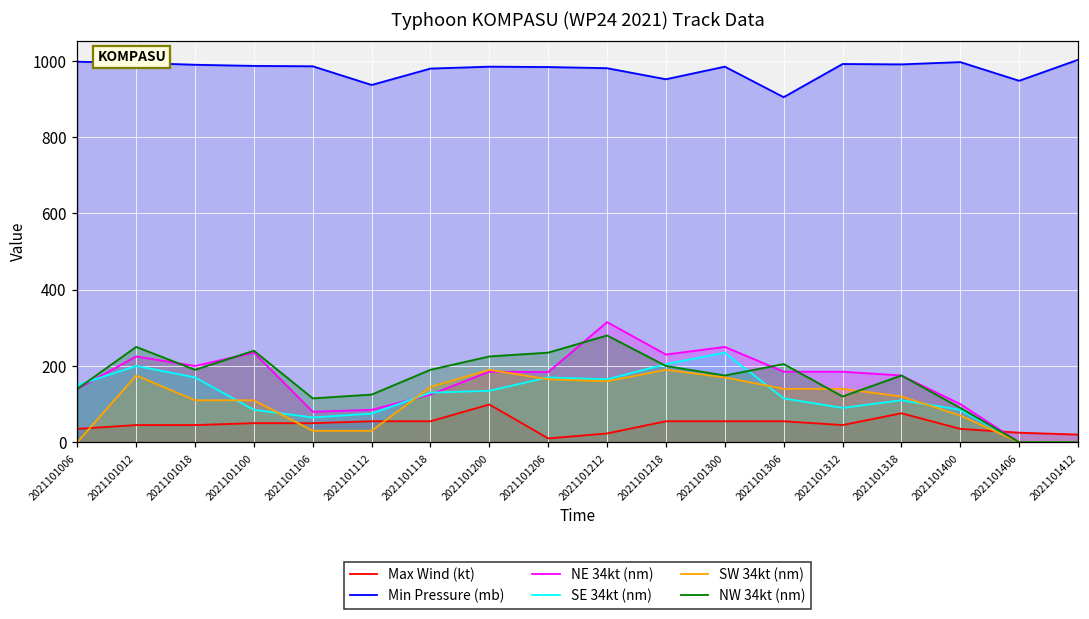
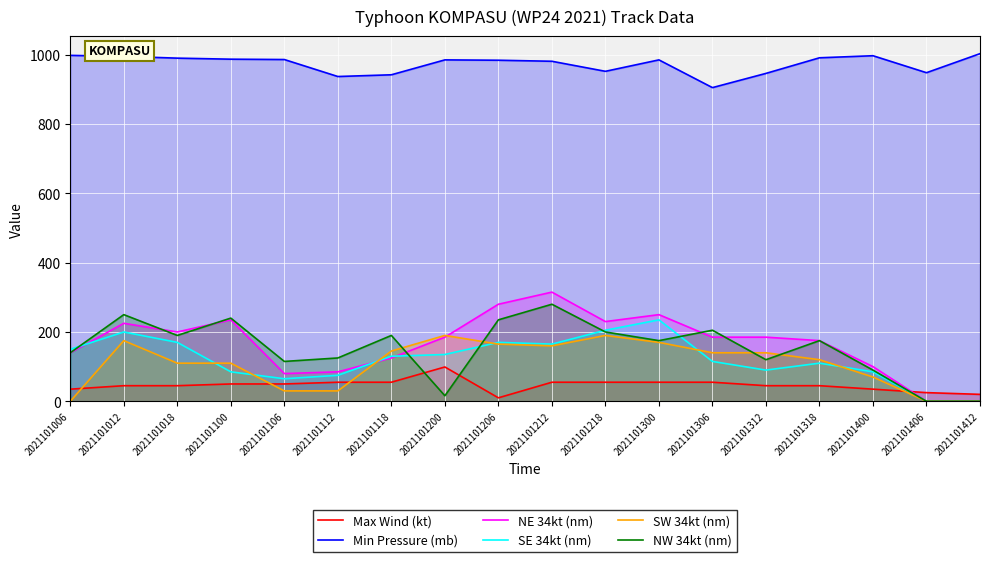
Min Pressure (mb), 2021101118: 980 -> 940
NW 34kt (nm), 2021101200: 230 -> 20
NE 34kt (nm), 2021101206: 180 -> 280
Max Wind (kt), 2021101212: 20 -> 60
Min Pressure (mb), 2021101312: 990 -> 950
Max Wind (kt), 2021101318: 80 -> 50
